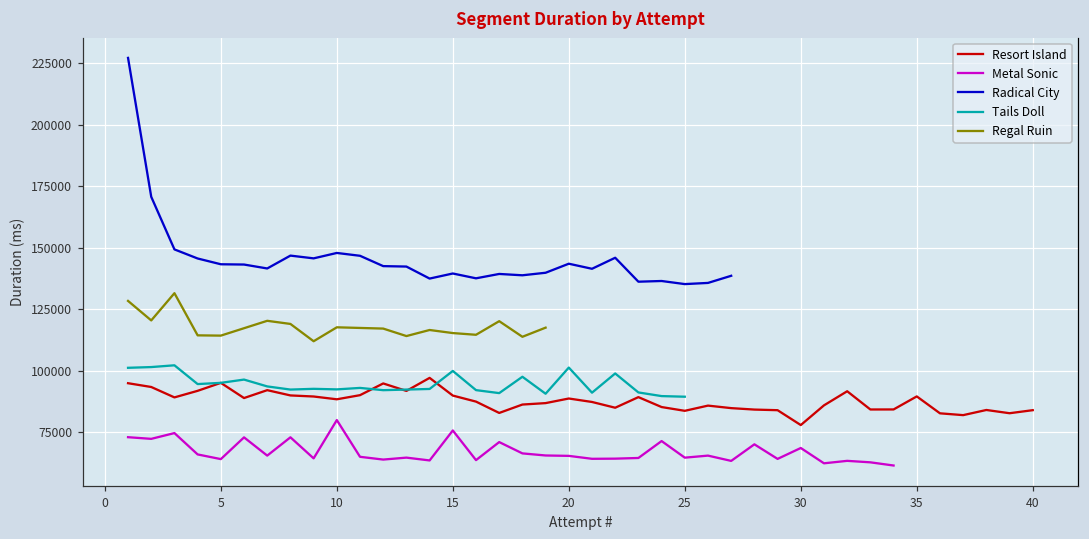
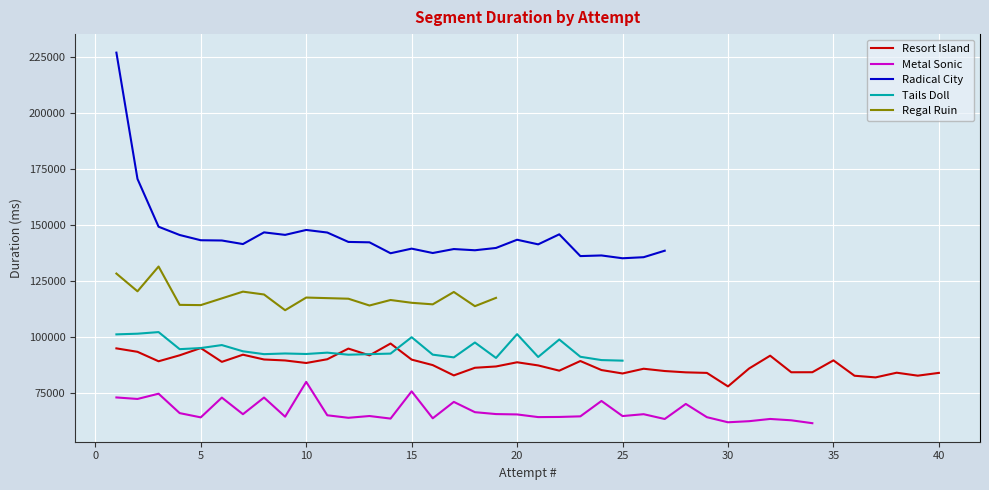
Metal Sonic, 30: 69000 -> 62000
